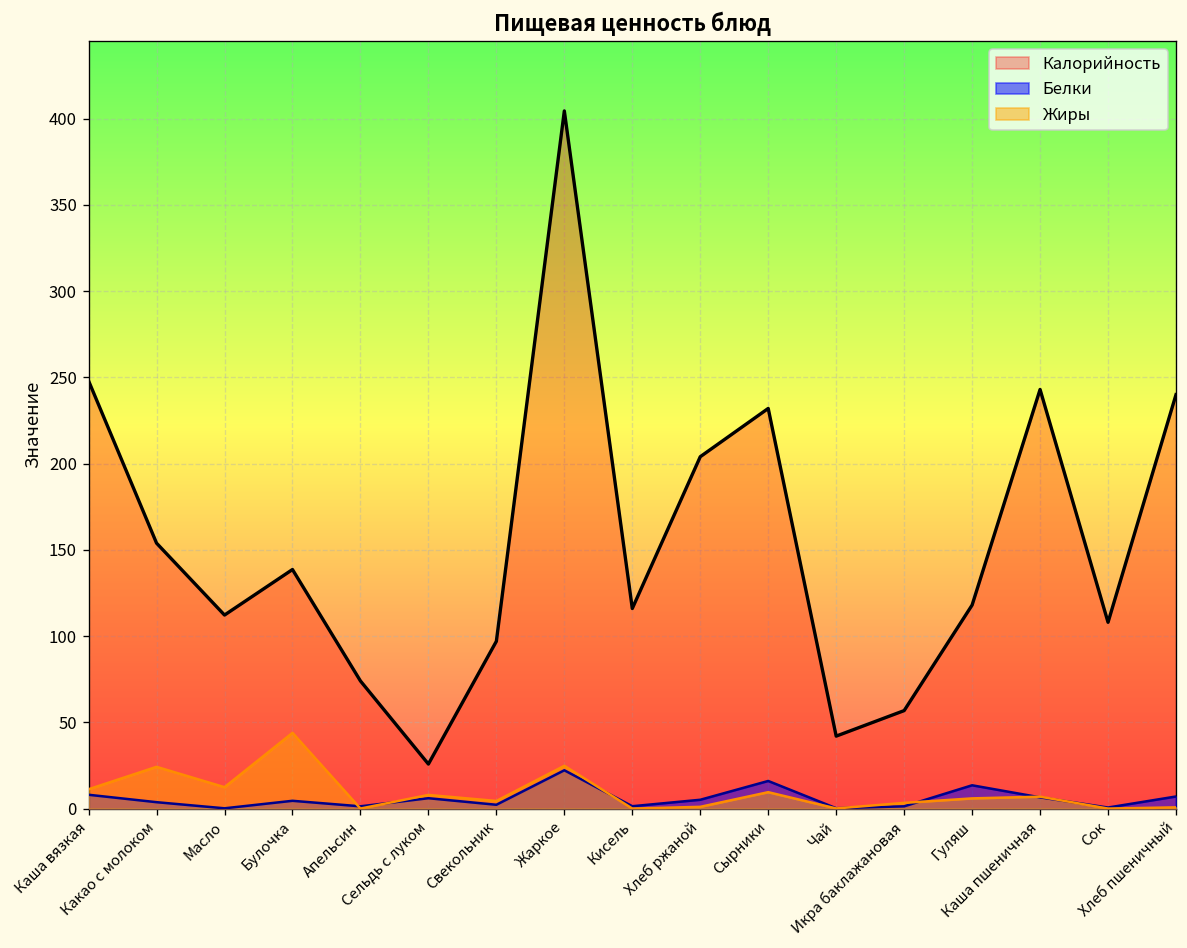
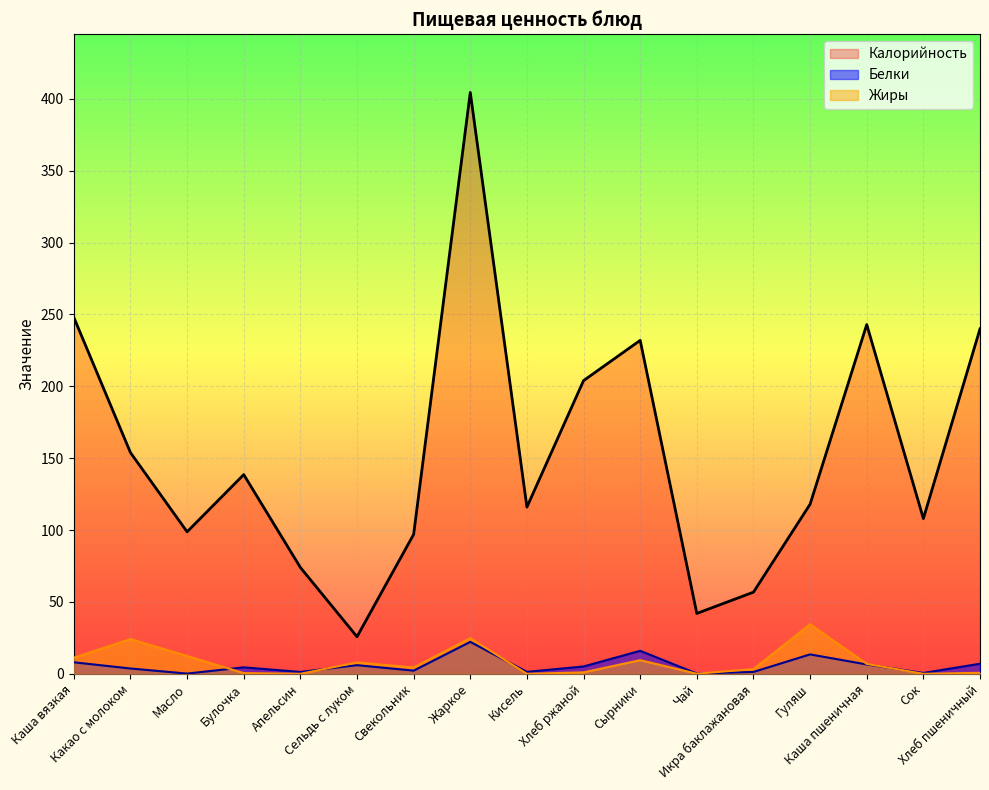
Калорийность, Масло: 112 -> 99
Жиры, Булочка: 44 -> 1
Жиры, Гуляш: 6 -> 35
